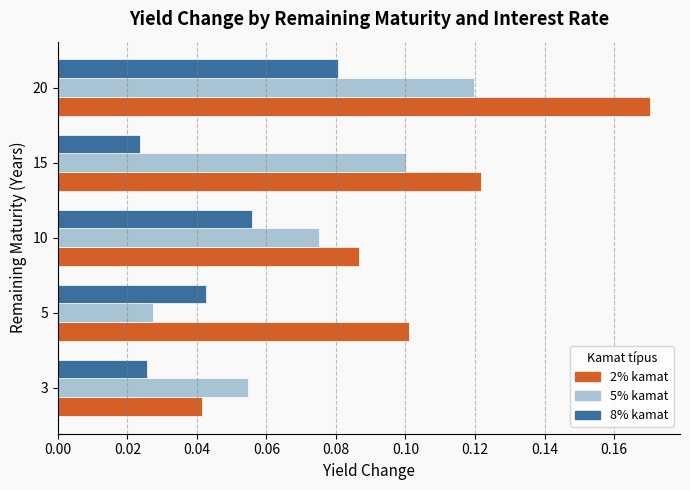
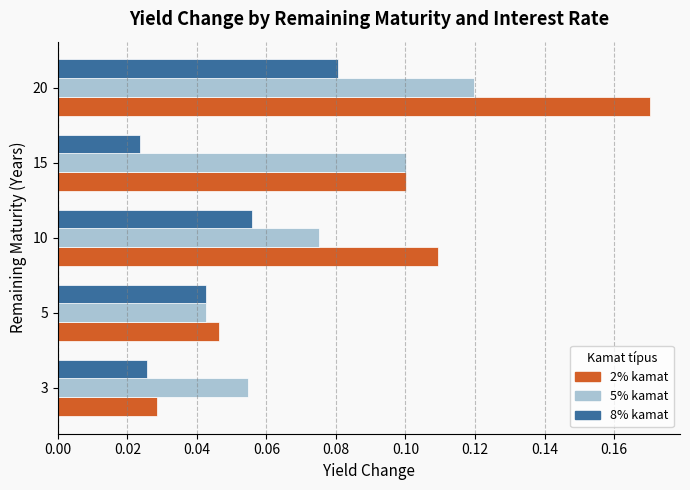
2% kamat, 15: 0.122 -> 0.100
2% kamat, 10: 0.087 -> 0.109
5% kamat, 5: 0.027 -> 0.043
2% kamat, 5: 0.101 -> 0.046
2% kamat, 3: 0.041 -> 0.029
